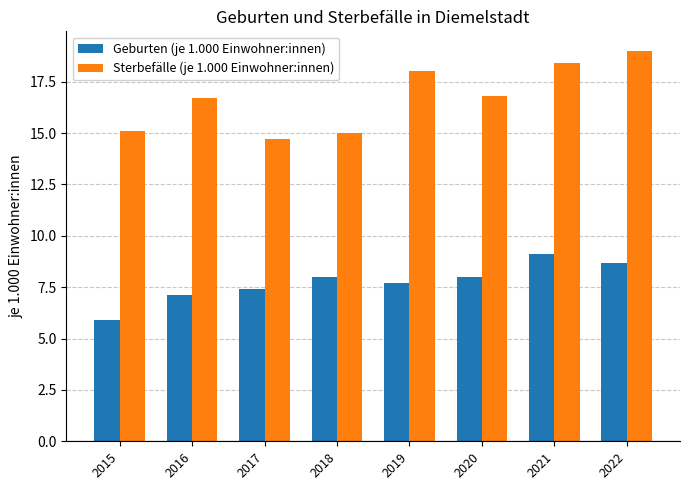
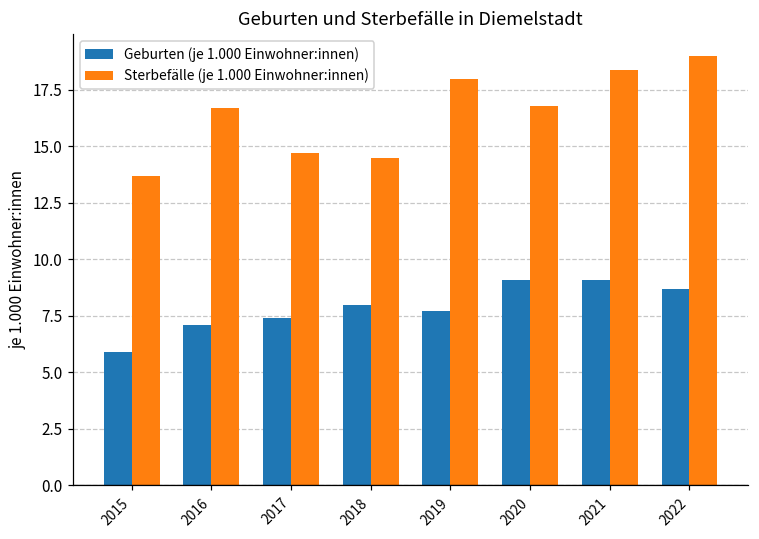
Sterbefälle (je 1.000 Einwohner:innen), 2015: 15.1 -> 13.7
Sterbefälle (je 1.000 Einwohner:innen), 2018: 15.0 -> 14.5
Geburten (je 1.000 Einwohner:innen), 2020: 8.0 -> 9.1
